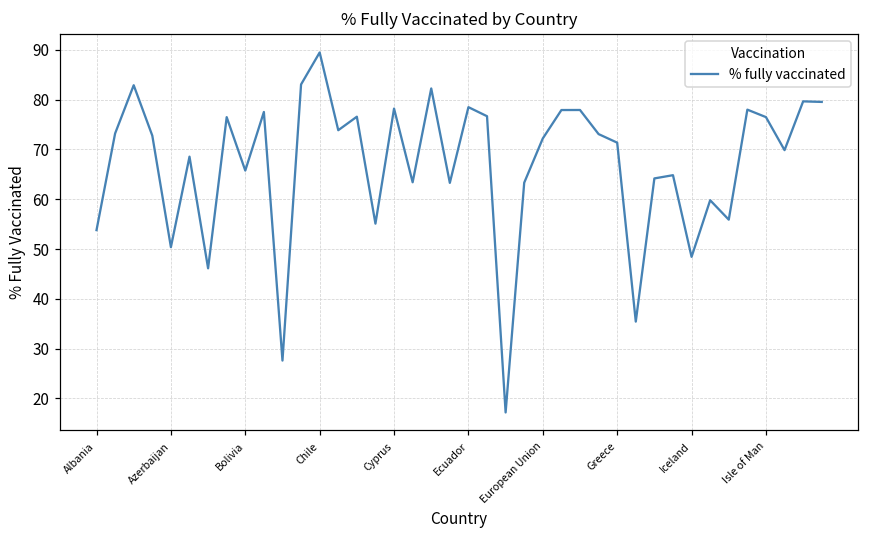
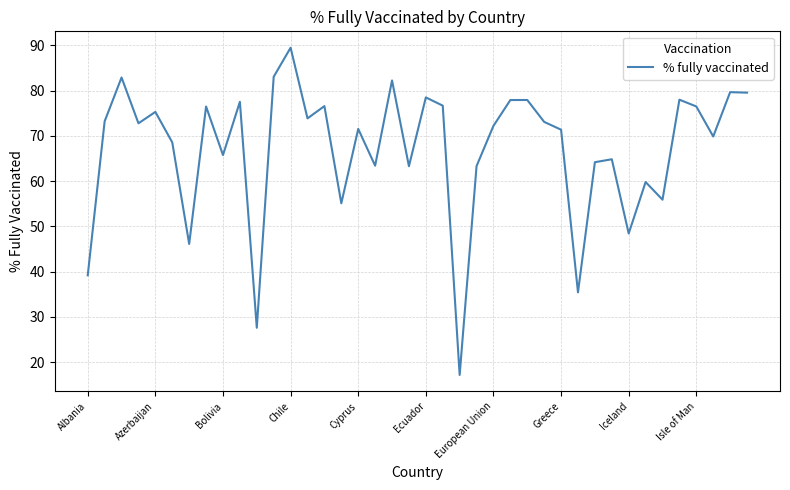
Albania: 54 -> 39
Azerbaijan: 50 -> 75
Cyprus: 78 -> 72
